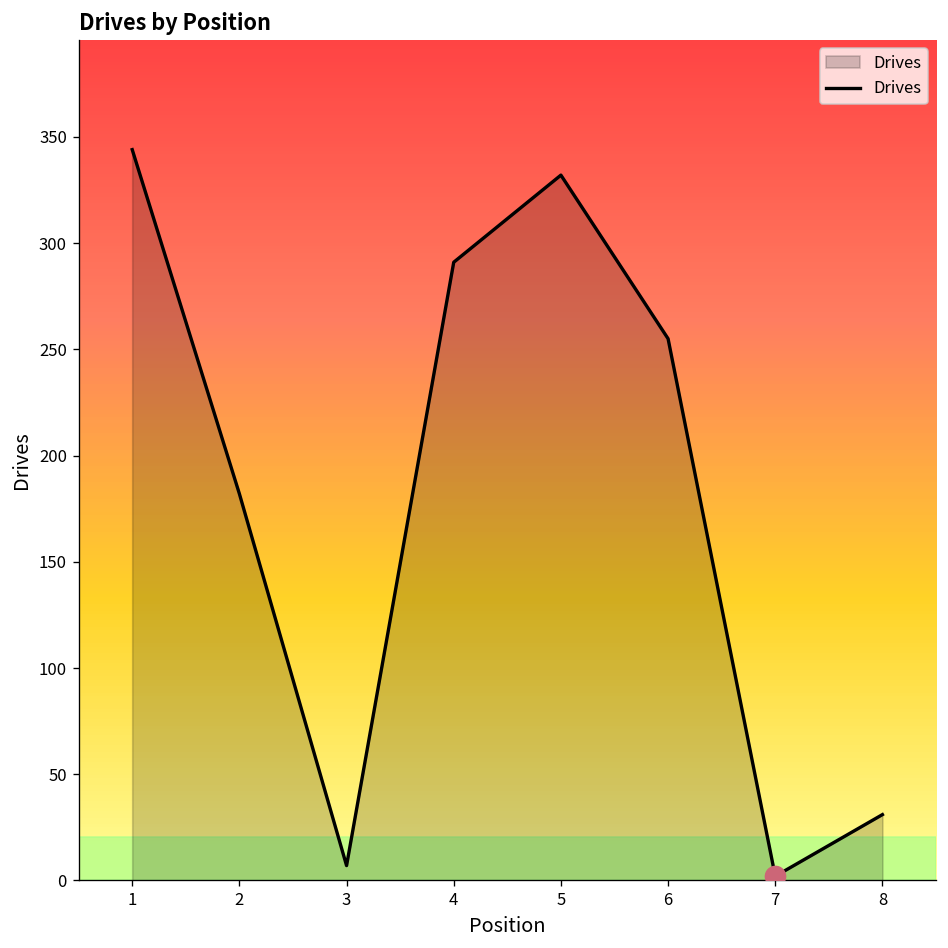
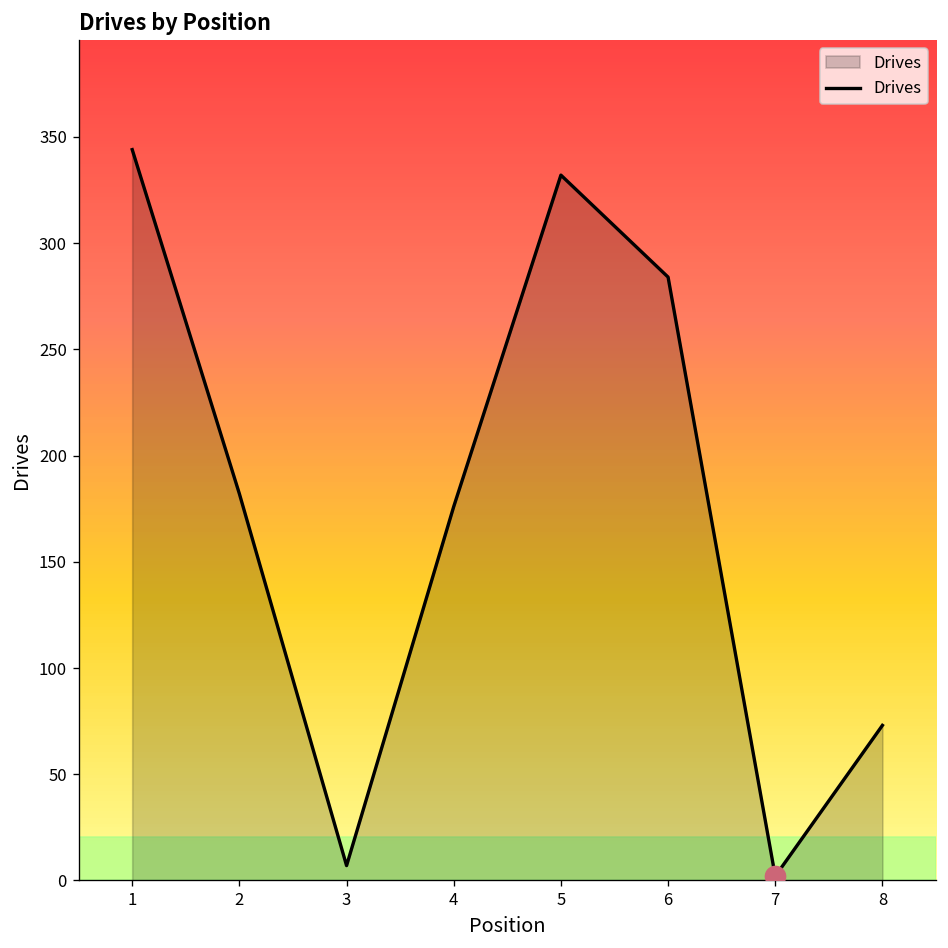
Drives, 4: 291 -> 176
Drives, 6: 255 -> 284
Drives, 8: 31 -> 73
